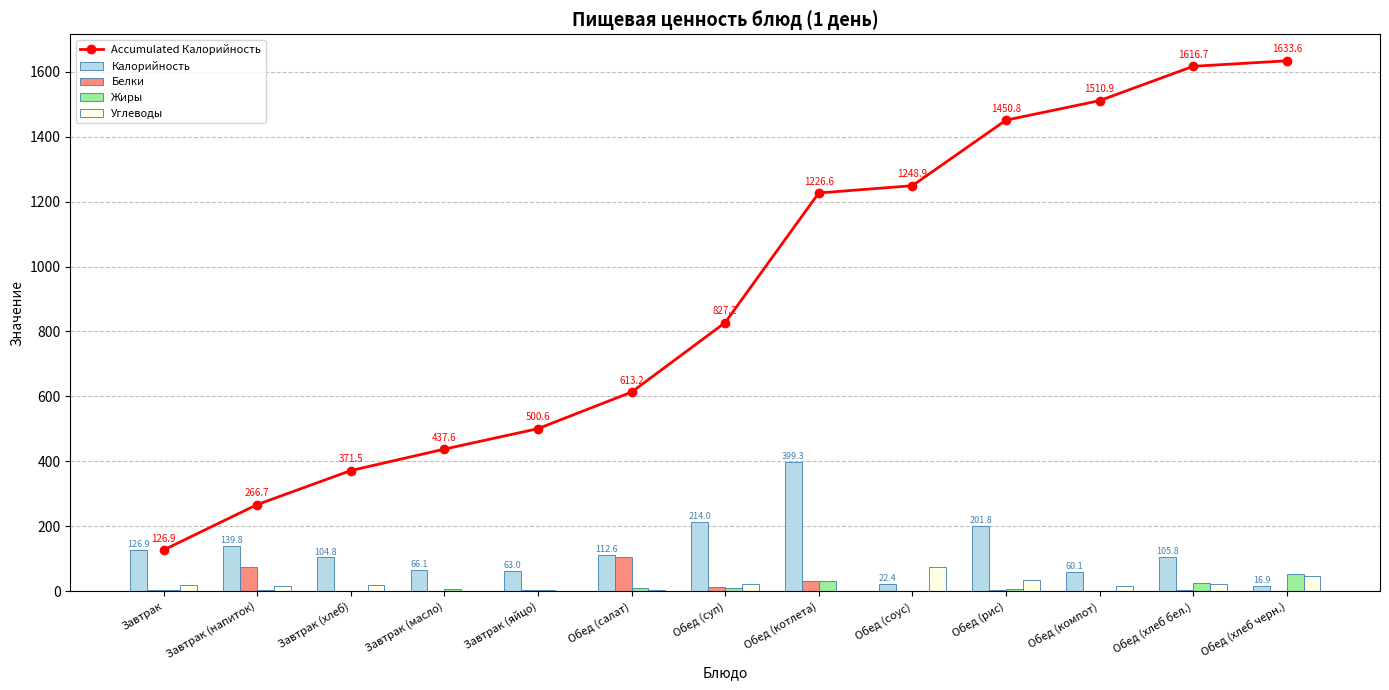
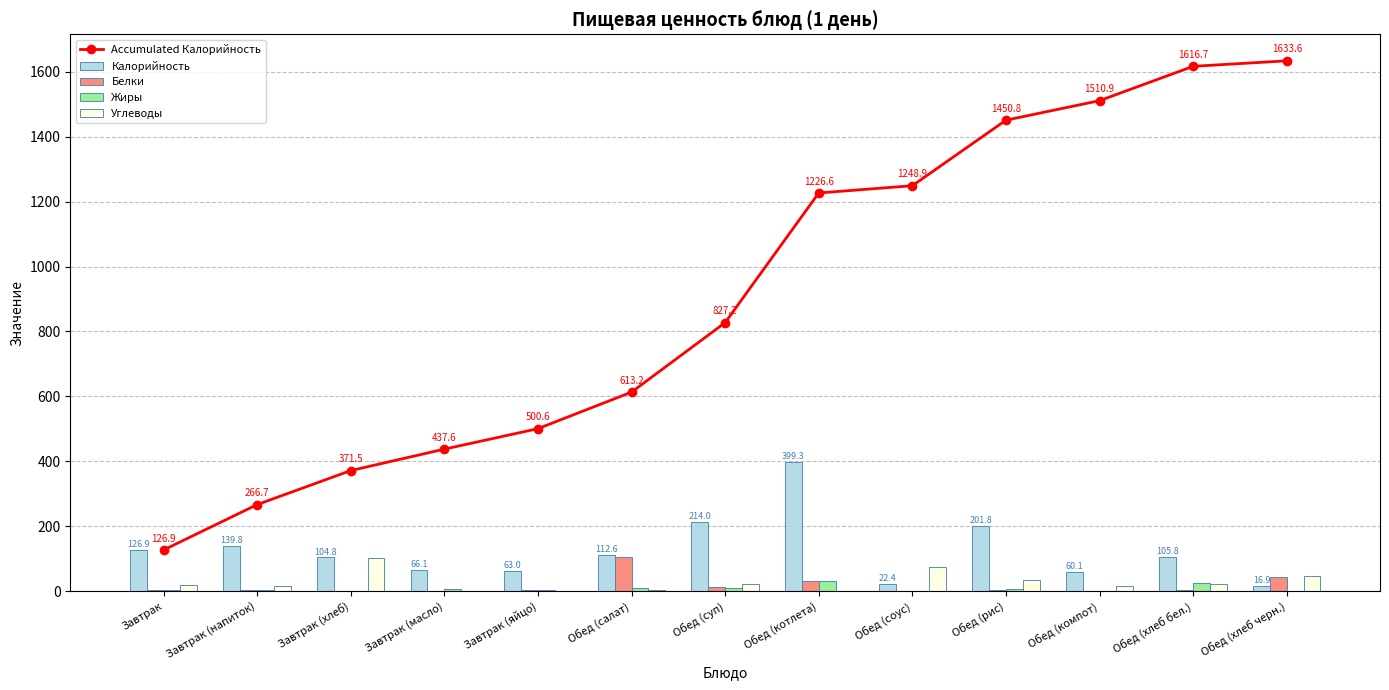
Белки, Завтрак (напиток): 70 -> 0
Углеводы, Завтрак (хлеб): 20 -> 100
Белки, Обед (хлеб черн.): 0 -> 40
Жиры, Обед (хлеб черн.): 50 -> 0
